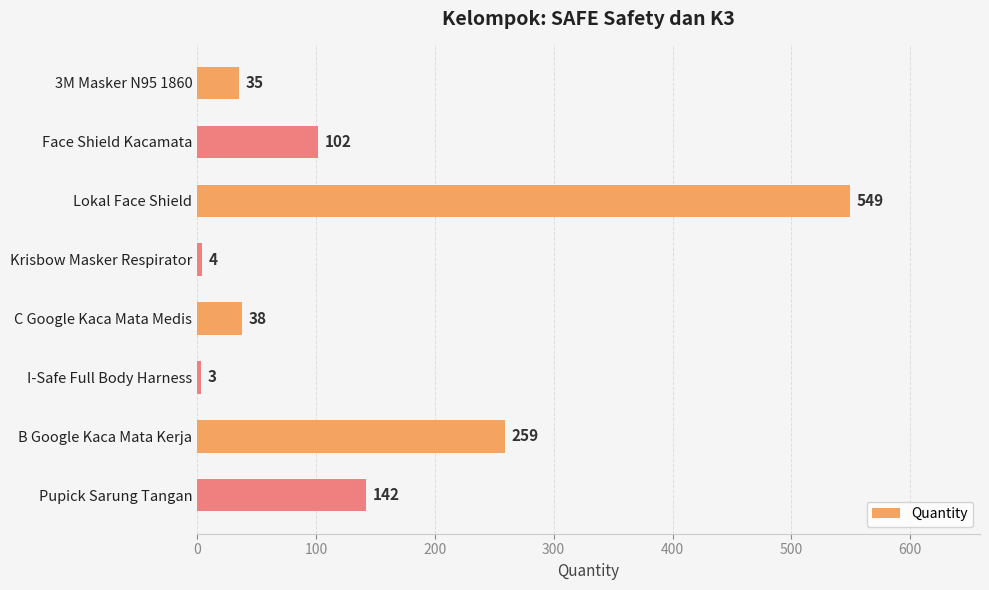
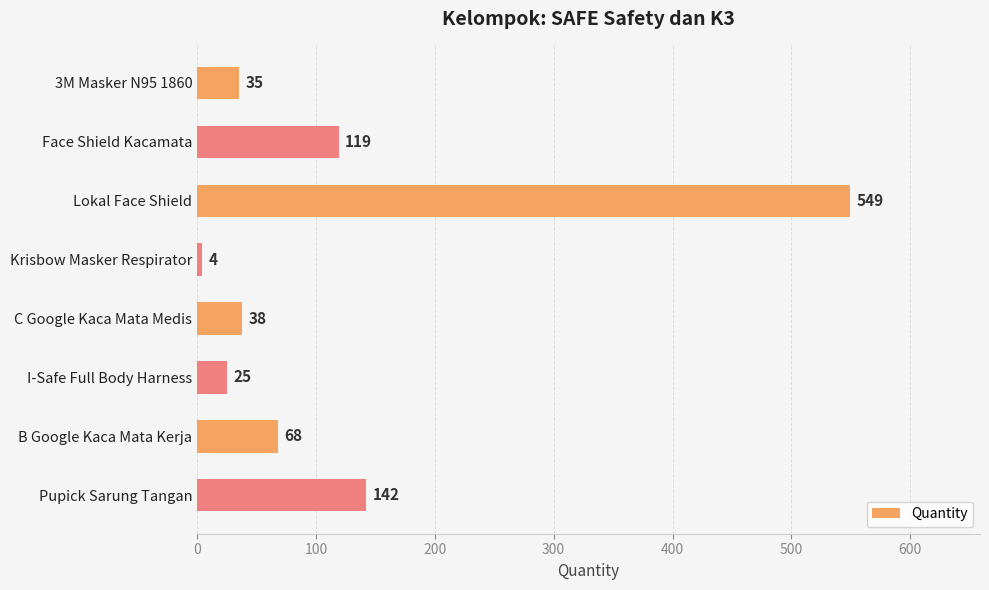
Face Shield Kacamata: 102 -> 119
I-Safe Full Body Harness: 3 -> 25
B Google Kaca Mata Kerja: 259 -> 68
